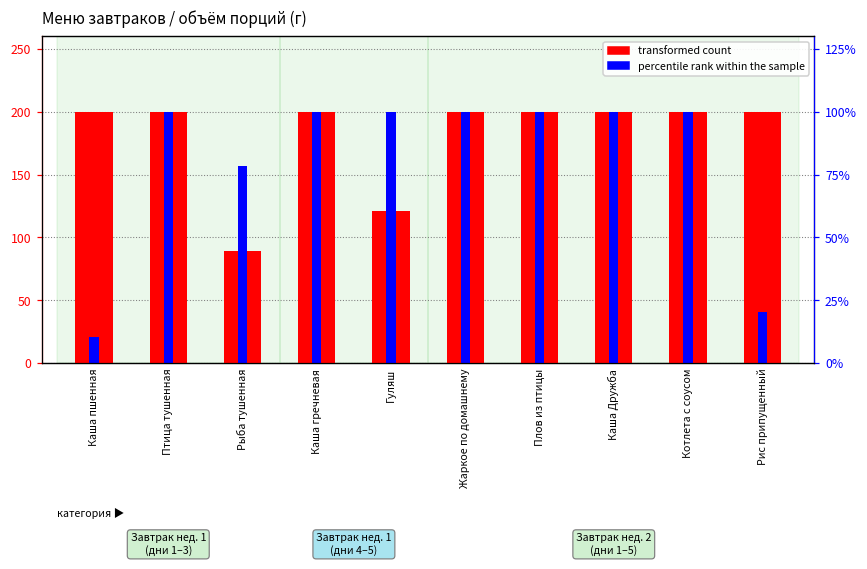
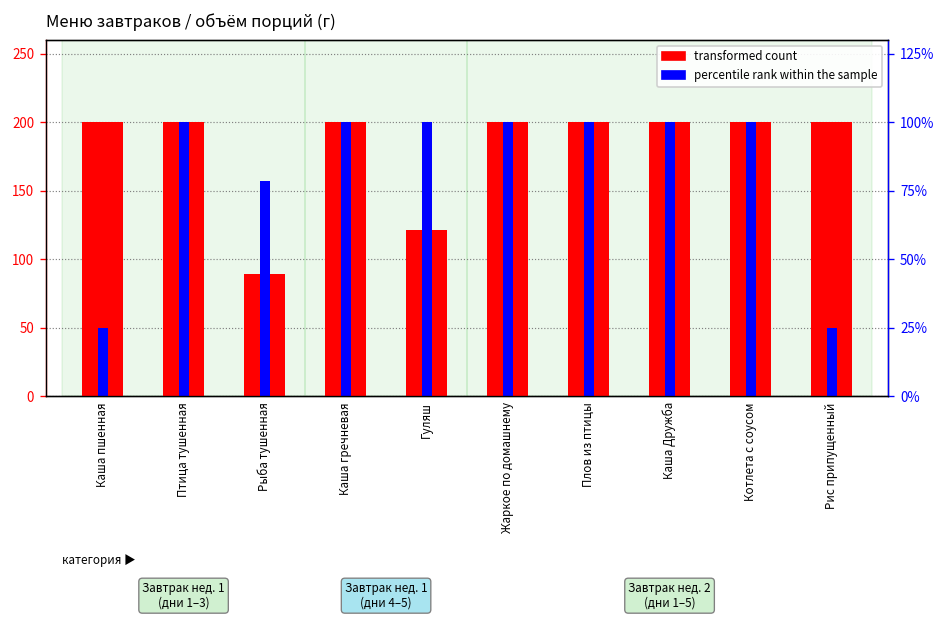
percentile rank within the sample, Каша пшенная: 21 -> 50
percentile rank within the sample, Рис припущенный: 41 -> 50
